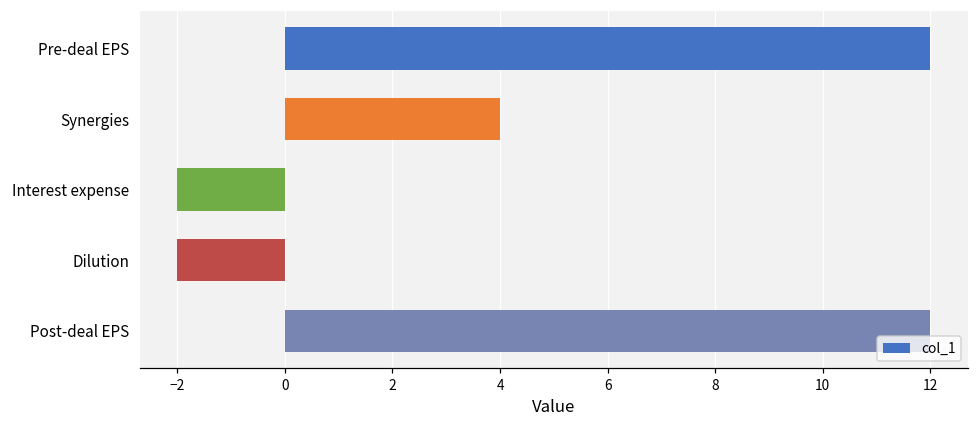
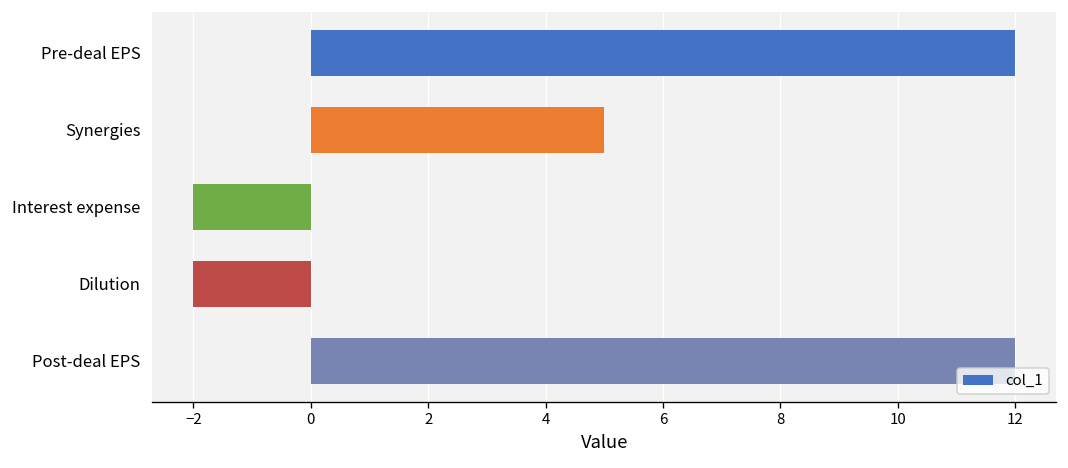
Synergies: 4 -> 5
